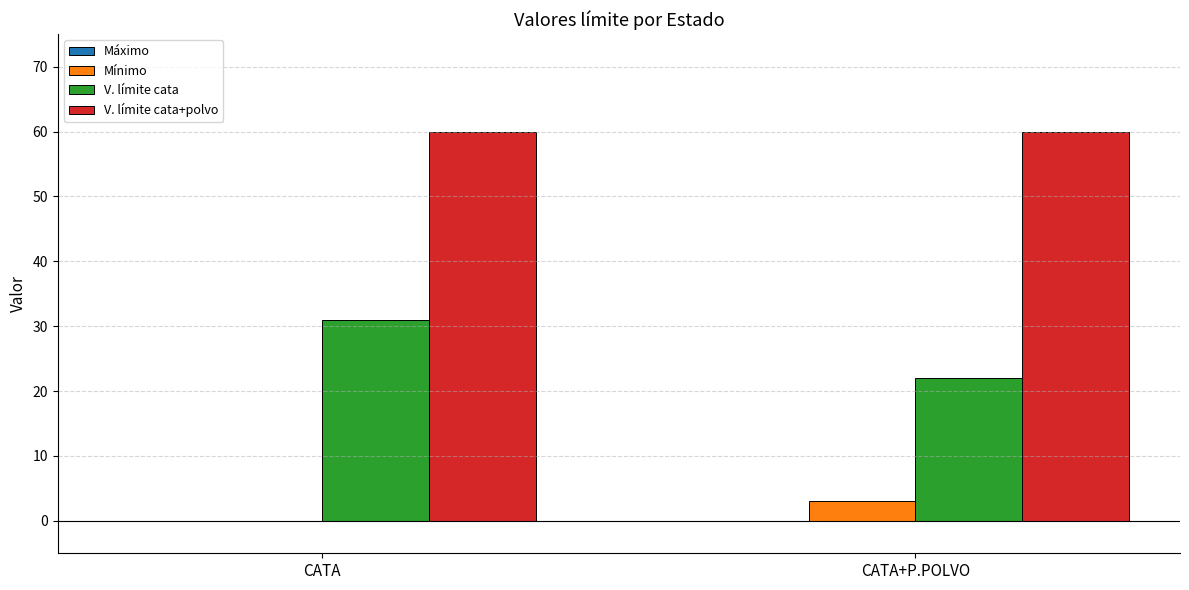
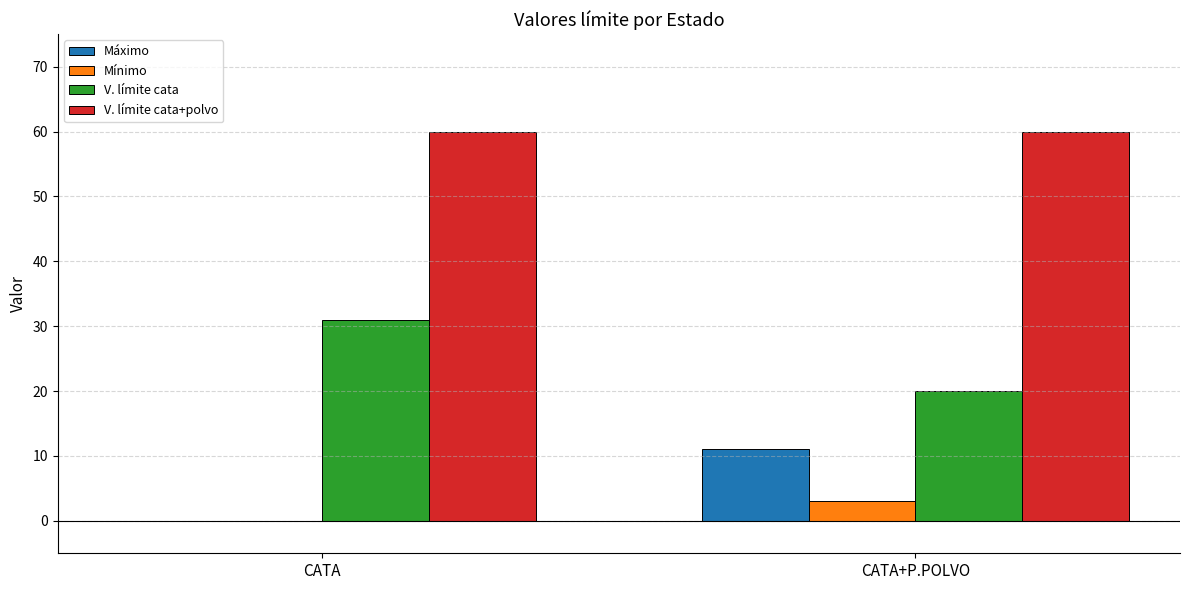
Máximo, CATA+P.POLVO: 0 -> 11
V. límite cata, CATA+P.POLVO: 22 -> 20
